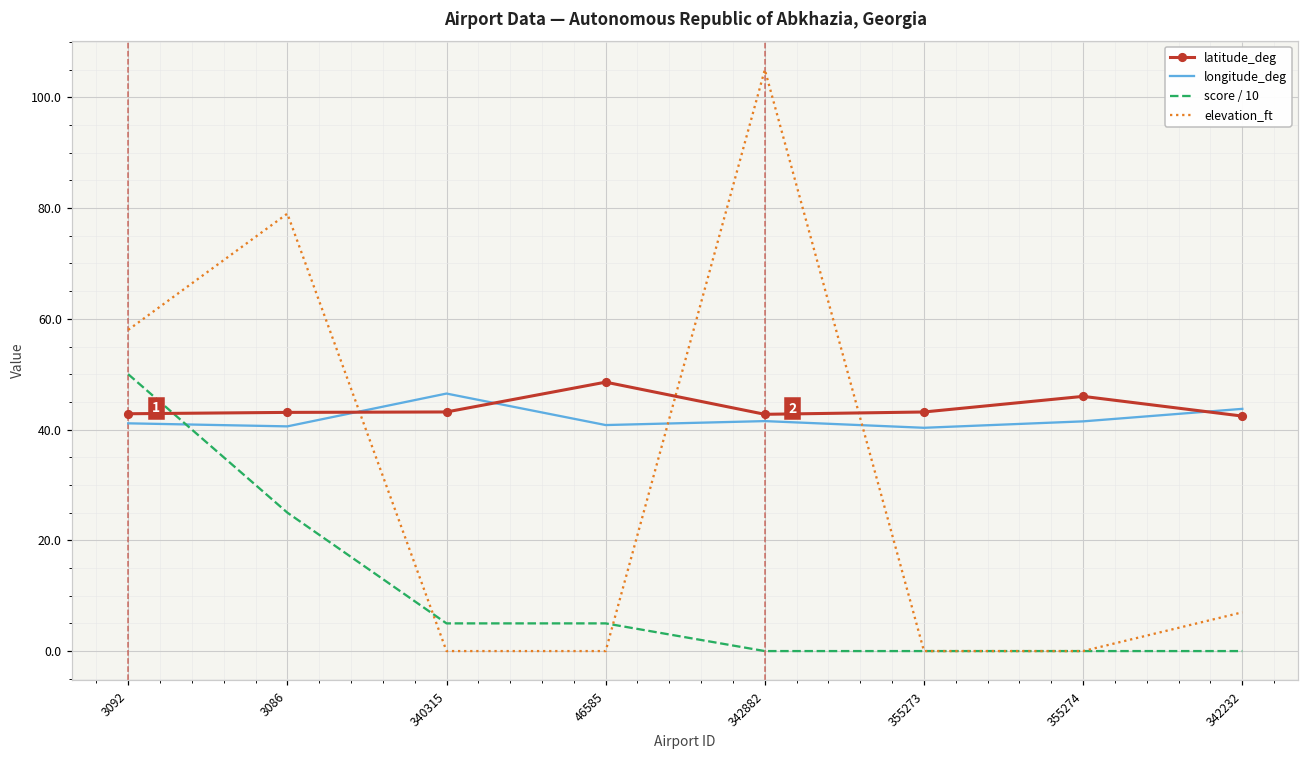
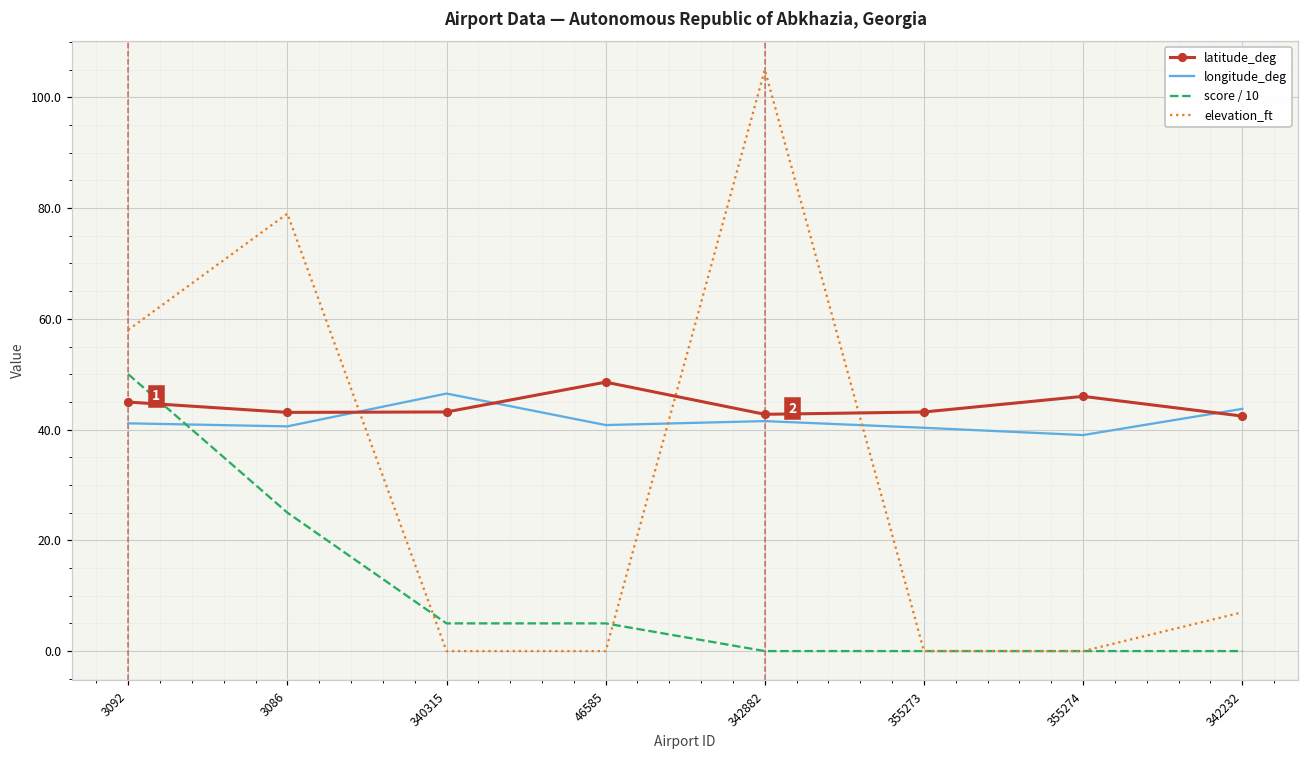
latitude_deg, 3092: 43 -> 45
longitude_deg, 355274: 41 -> 39
